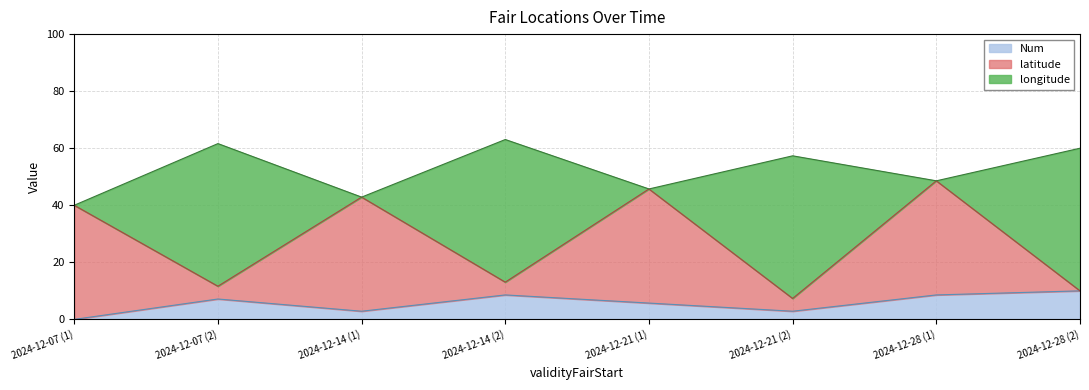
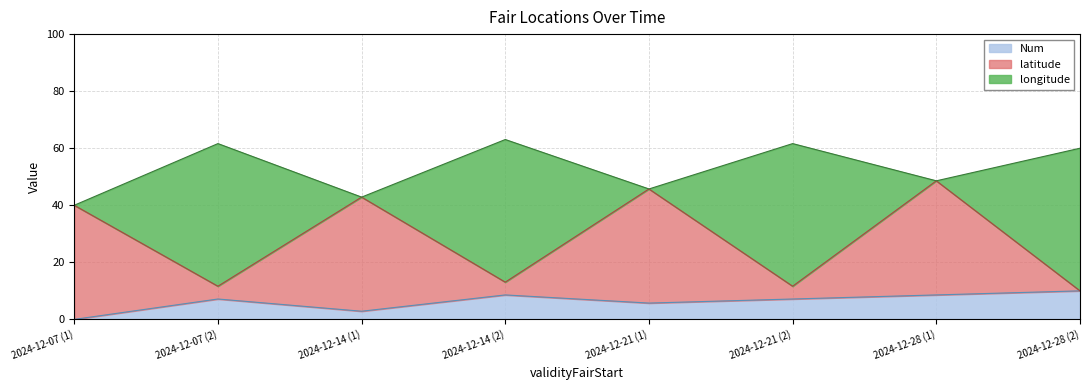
Num, 2024-12-21 (2): 3 -> 7
